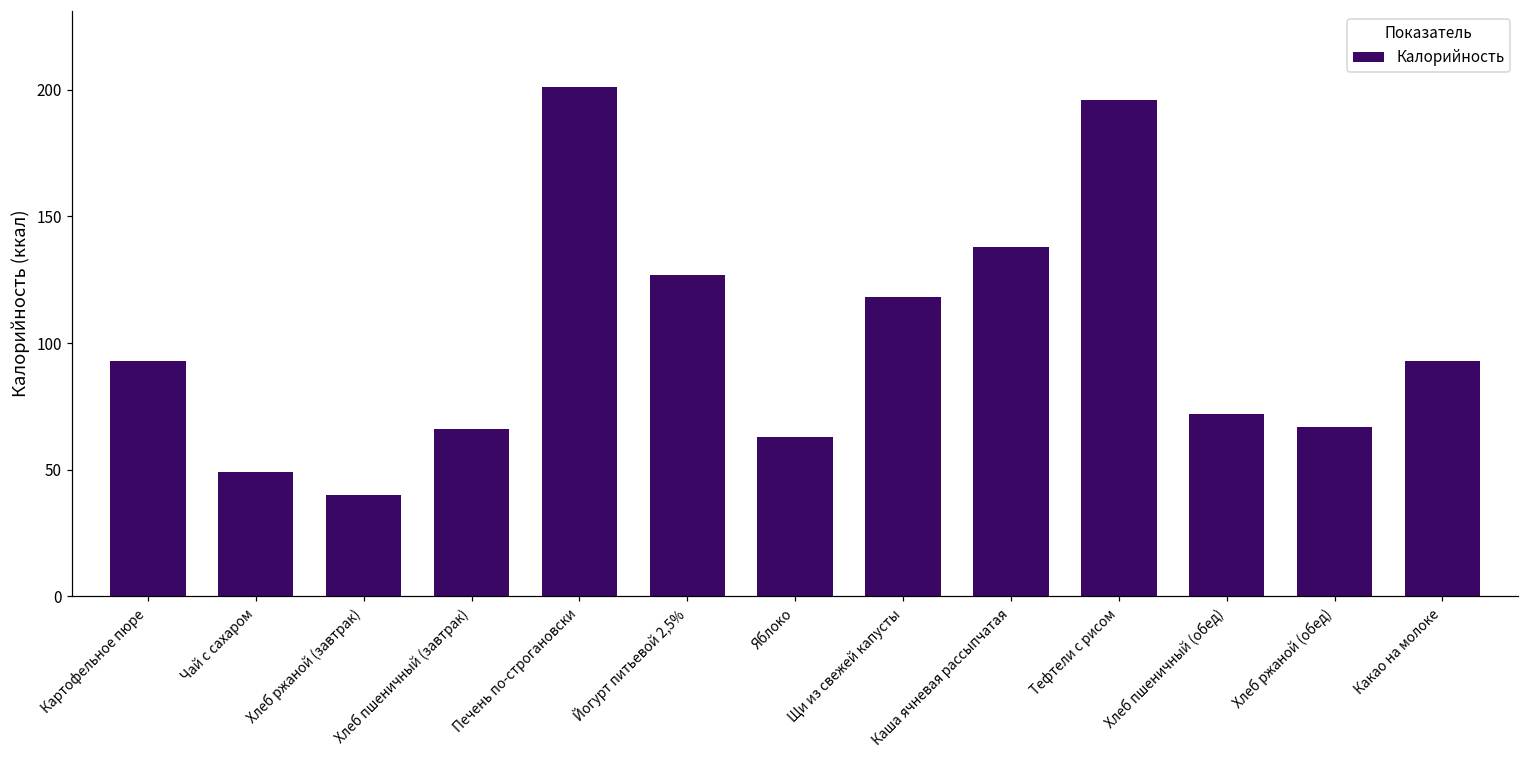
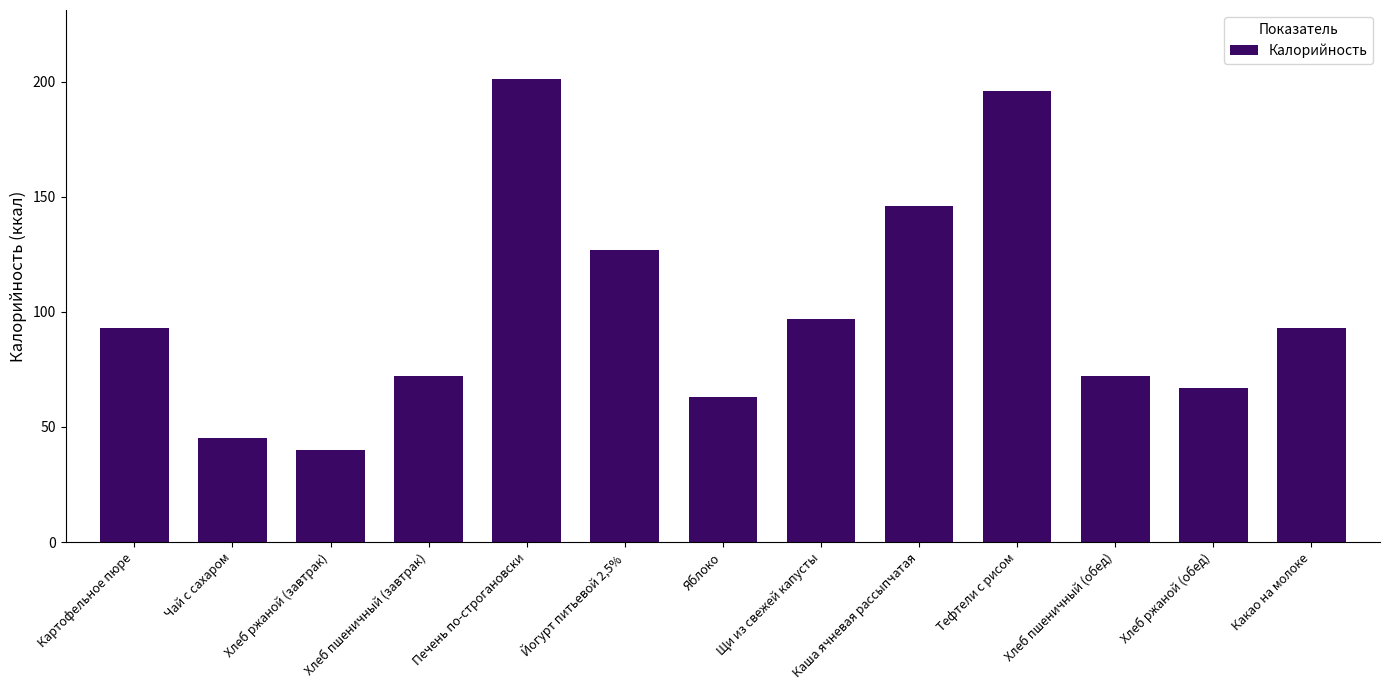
Чай с сахаром: 49 -> 45
Хлеб пшеничный (завтрак): 66 -> 72
Щи из свежей капусты: 118 -> 97
Каша ячневая рассыпчатая: 138 -> 146
